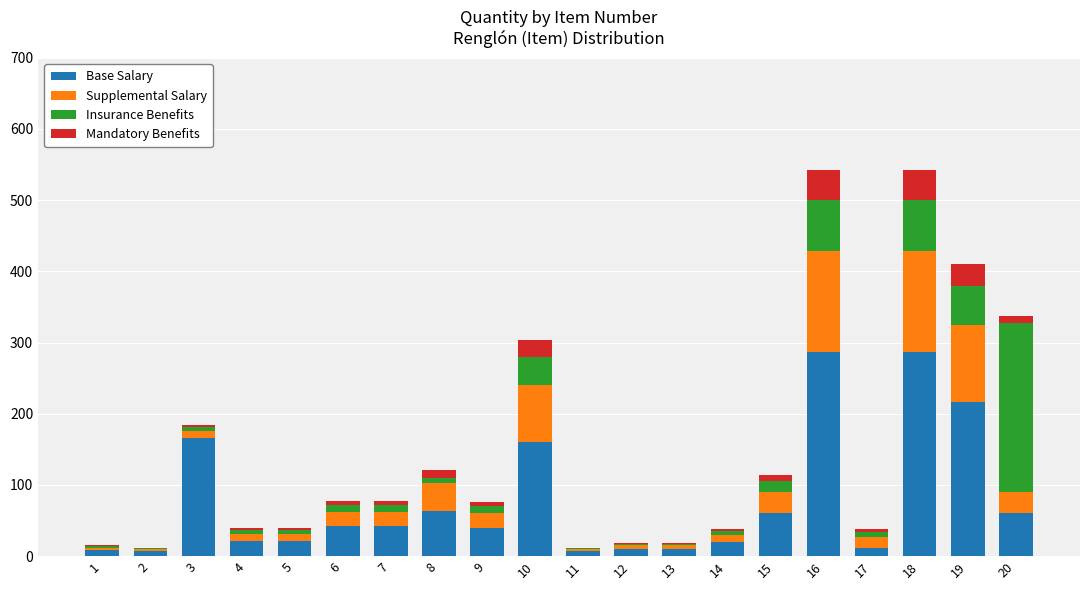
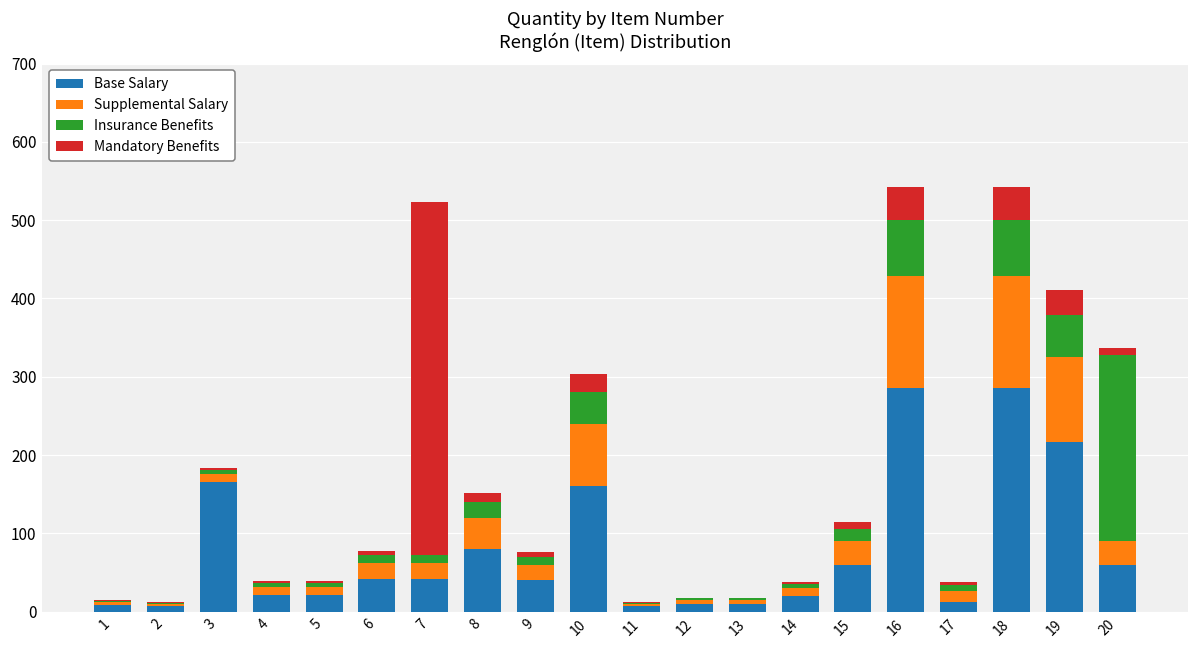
Mandatory Benefits, 7: 10 -> 450
Base Salary, 8: 60 -> 80
Insurance Benefits, 8: 10 -> 20
